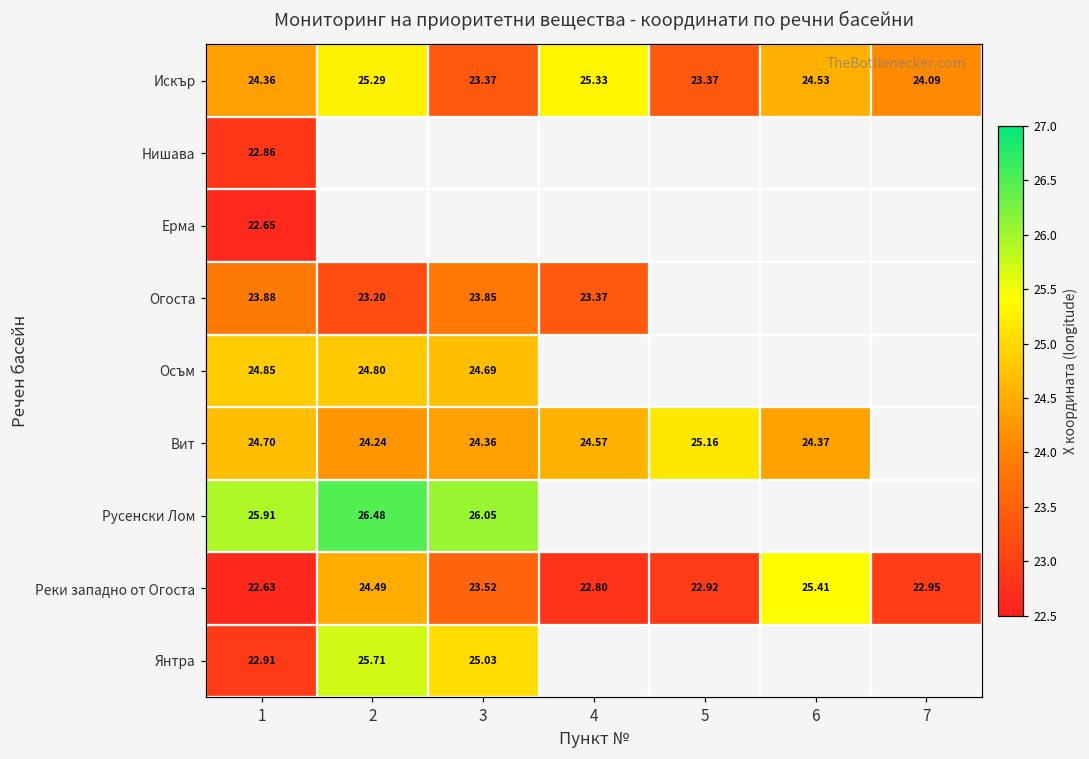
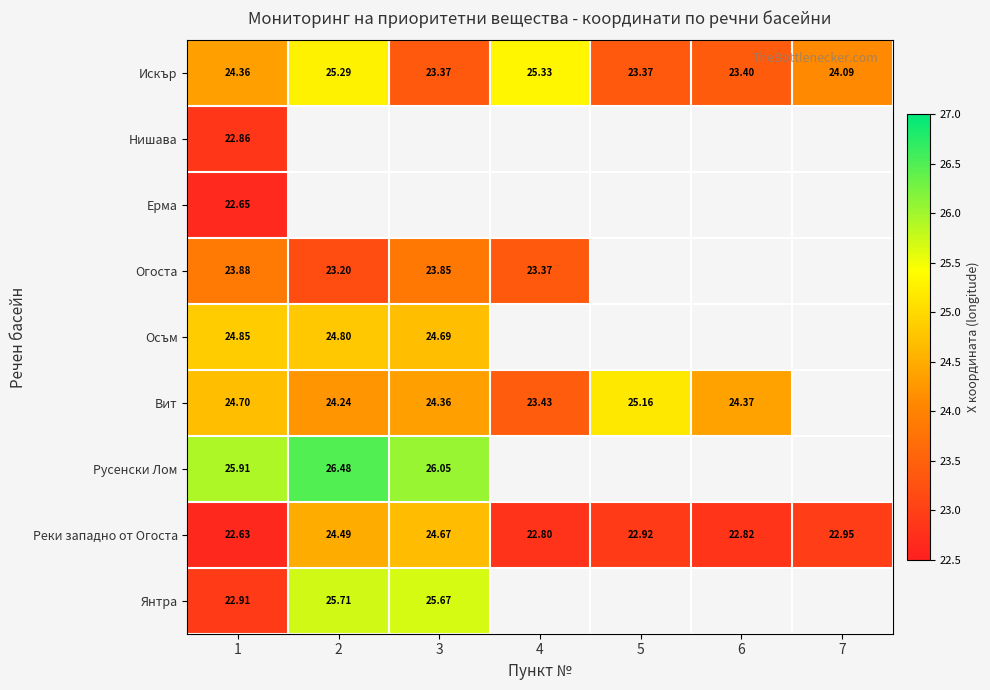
Искър, 6: 24.53 -> 23.40
Вит, 4: 24.57 -> 23.43
Реки западно от Огоста, 3: 23.52 -> 24.67
Реки западно от Огоста, 6: 25.41 -> 22.82
Янтра, 3: 25.03 -> 25.67
